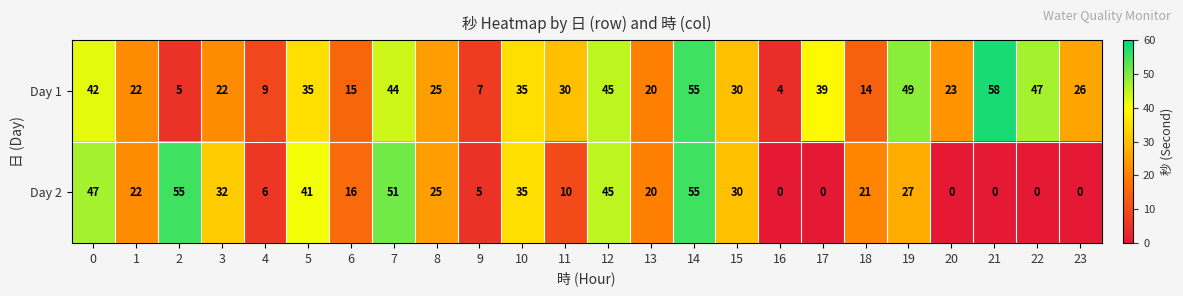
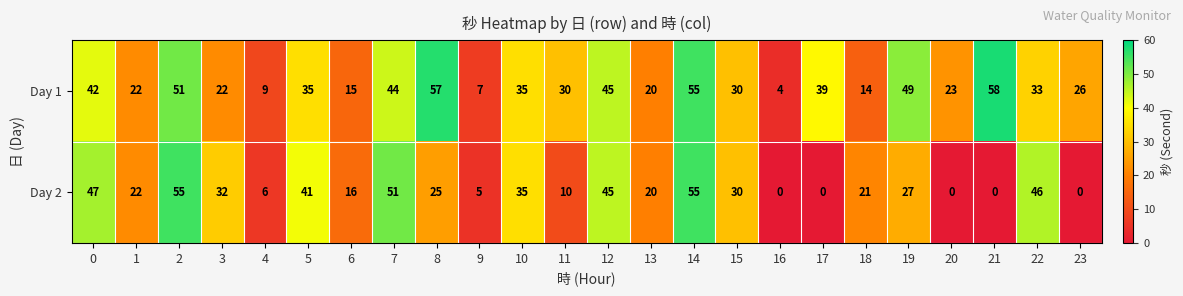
Day 1, 2: 5 -> 51
Day 1, 8: 25 -> 57
Day 1, 22: 47 -> 33
Day 2, 22: 0 -> 46
